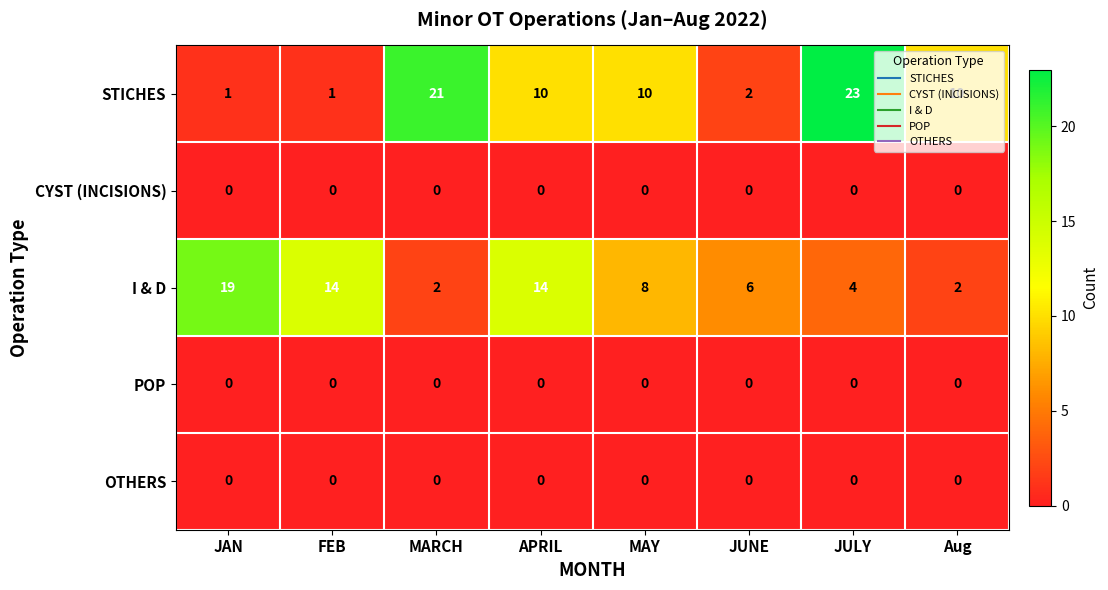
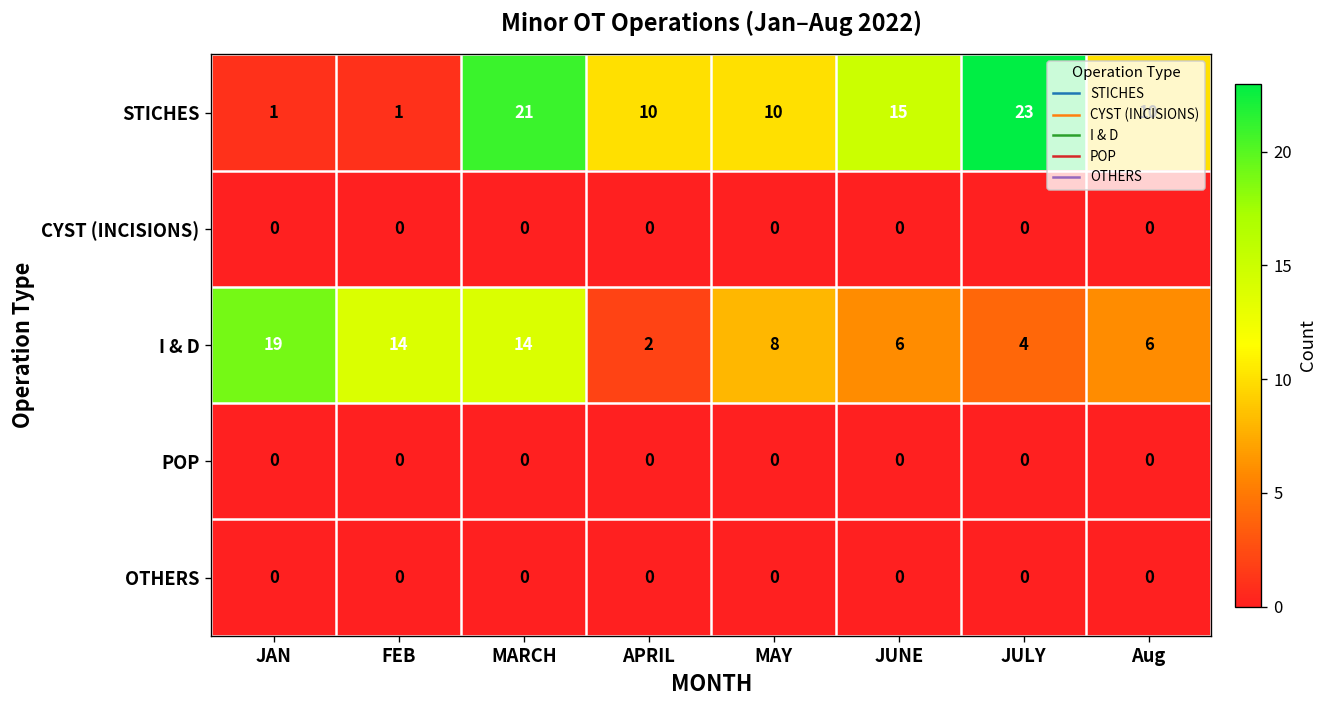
STICHES, JUNE: 2 -> 15
I & D, MARCH: 2 -> 14
I & D, APRIL: 14 -> 2
I & D, Aug: 2 -> 6
